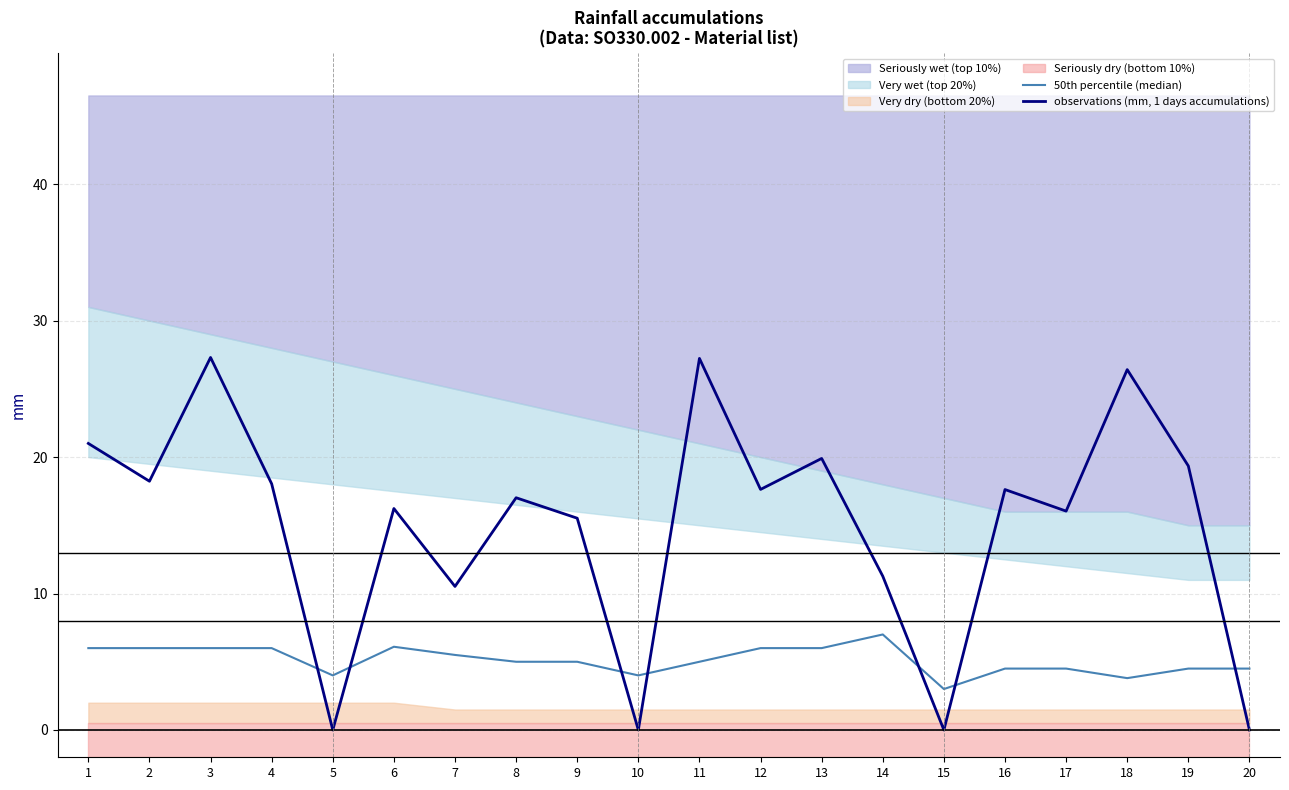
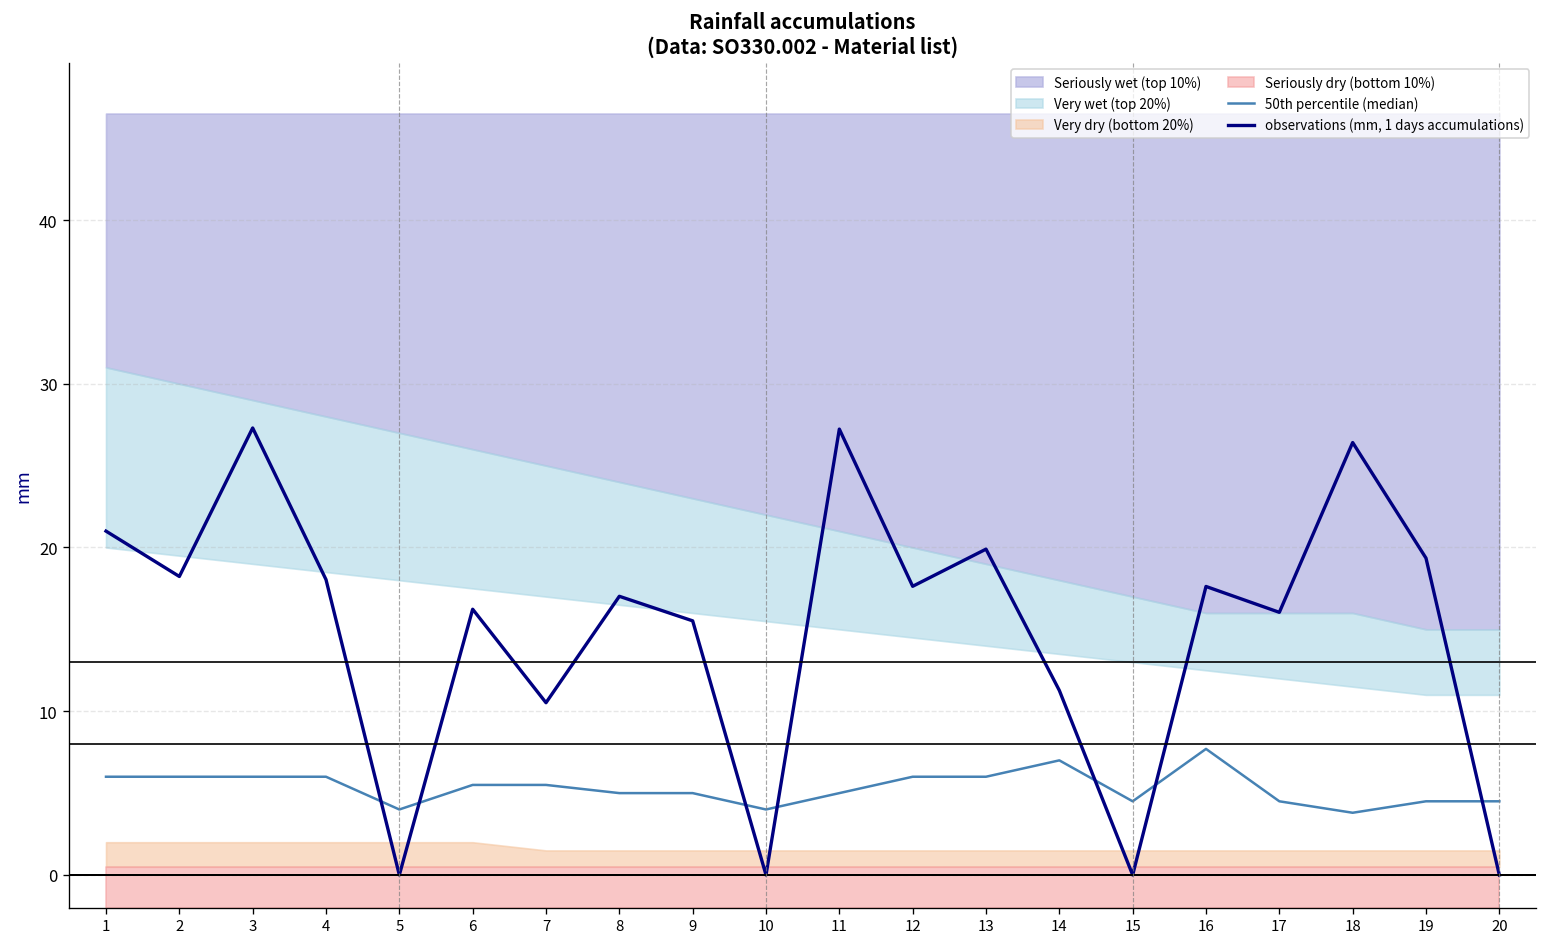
50th percentile (median), 6: 6.1 -> 5.5
50th percentile (median), 15: 3.0 -> 4.5
50th percentile (median), 16: 4.5 -> 7.7
